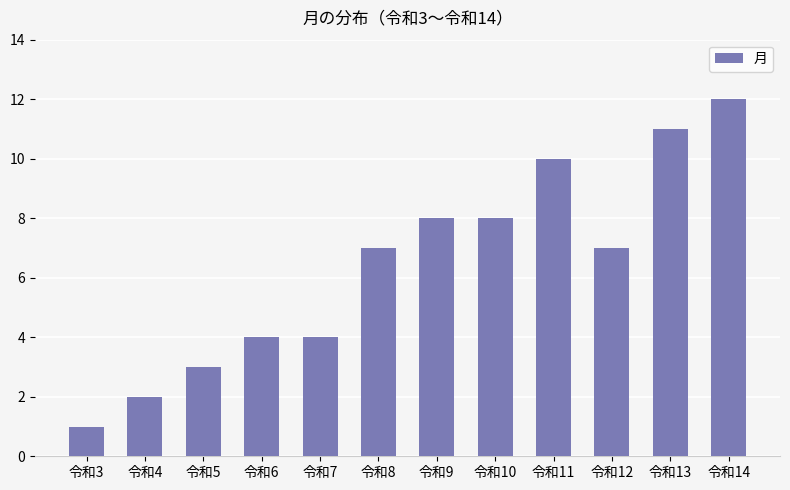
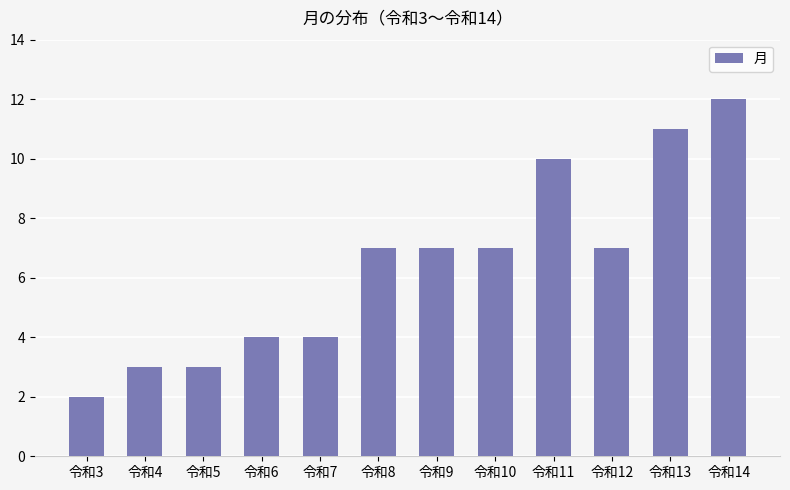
令和3: 1 -> 2
令和4: 2 -> 3
令和9: 8 -> 7
令和10: 8 -> 7
